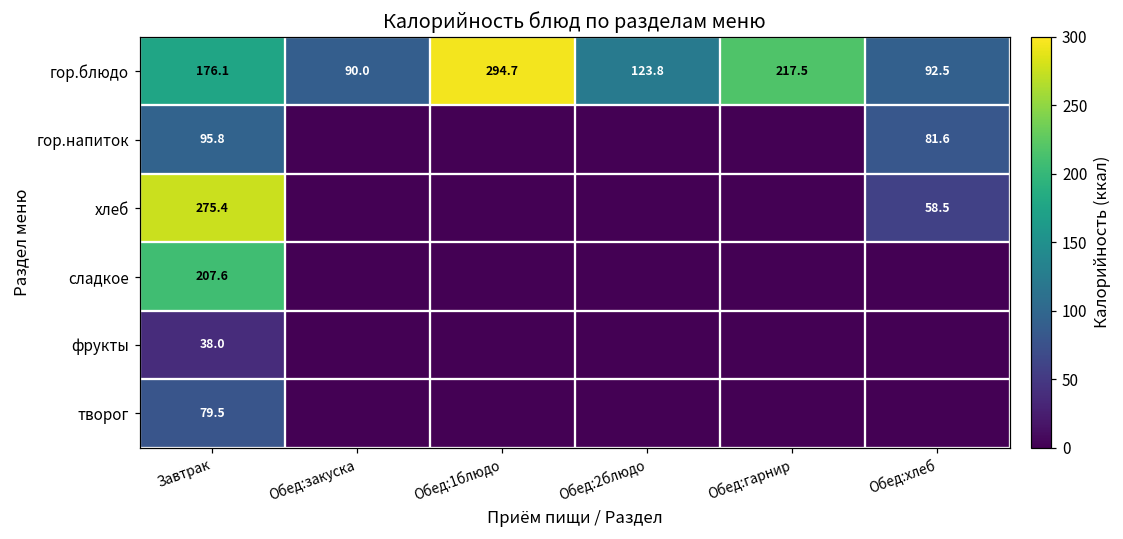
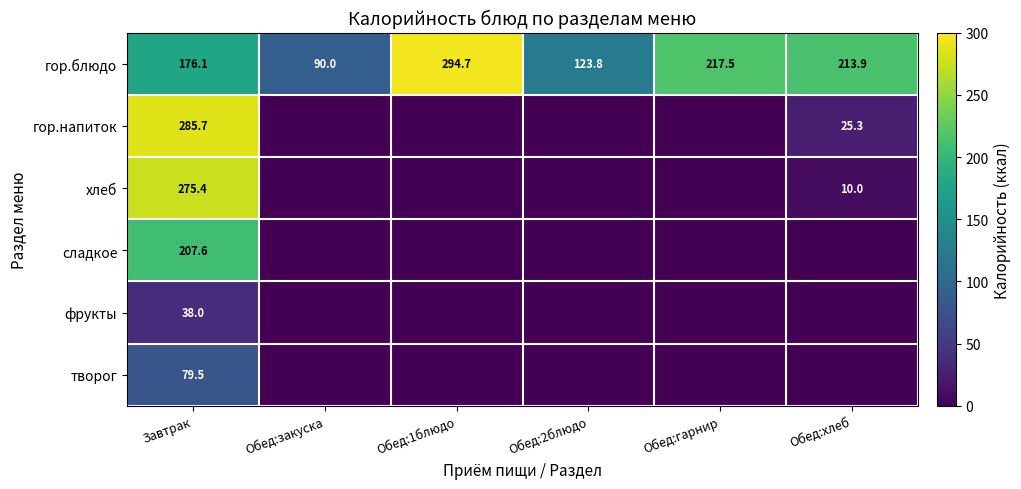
гор.блюдо, Обед:хлеб: 92.5 -> 213.9
гор.напиток, Завтрак: 95.8 -> 285.7
гор.напиток, Обед:хлеб: 81.6 -> 25.3
хлеб, Обед:хлеб: 58.5 -> 10.0
